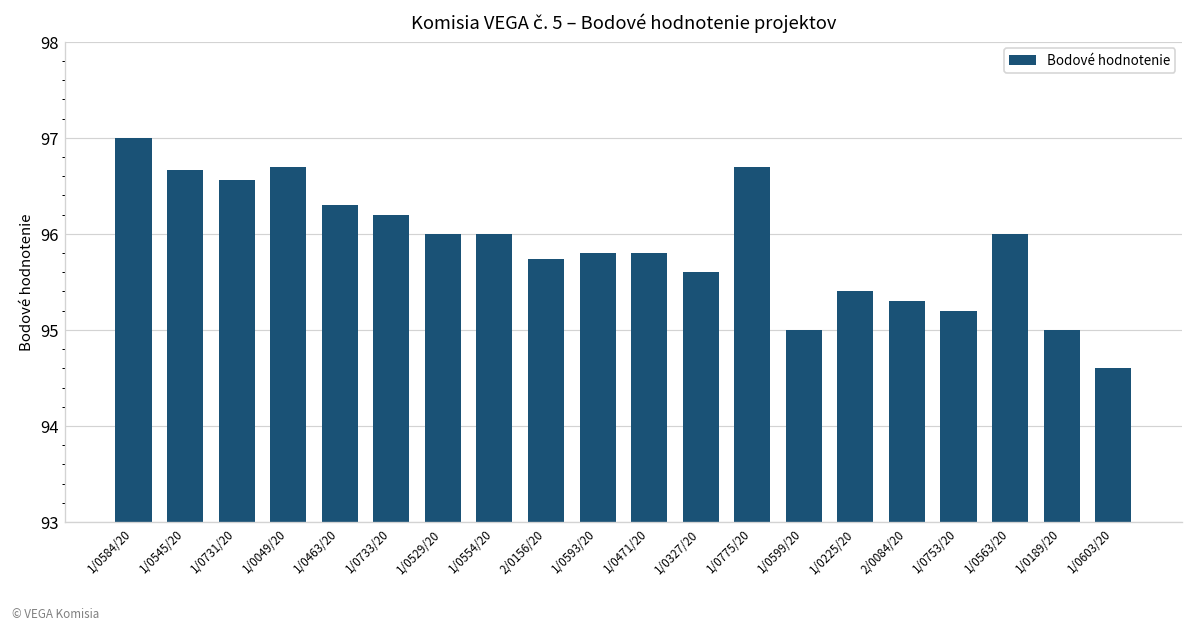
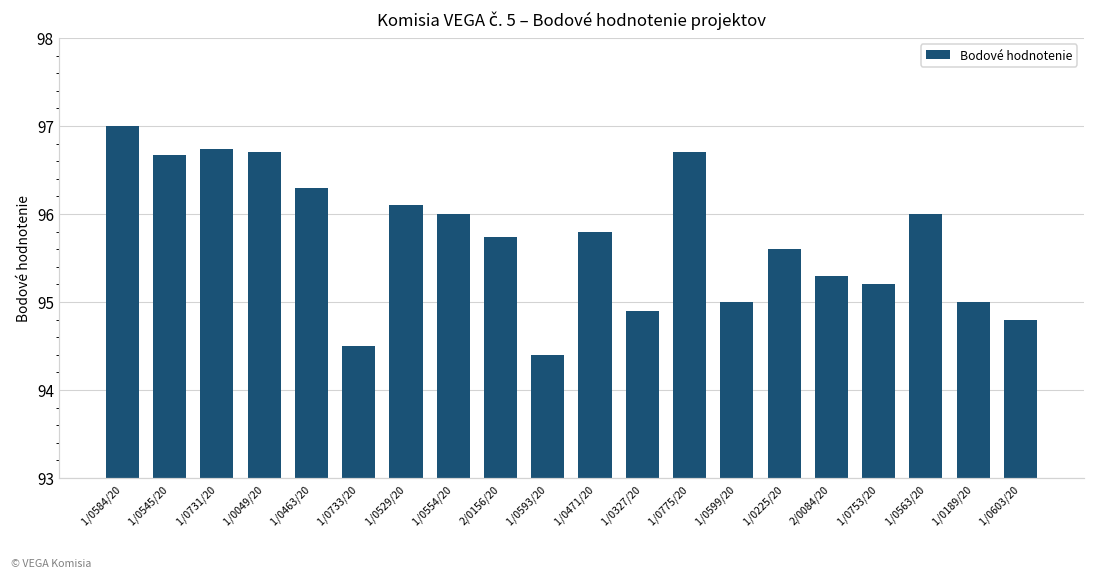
1/0731/20: 96.6 -> 96.7
1/0733/20: 96.2 -> 94.5
1/0529/20: 96.0 -> 96.1
1/0593/20: 95.8 -> 94.4
1/0327/20: 95.6 -> 94.9
1/0225/20: 95.4 -> 95.6
1/0603/20: 94.6 -> 94.8
